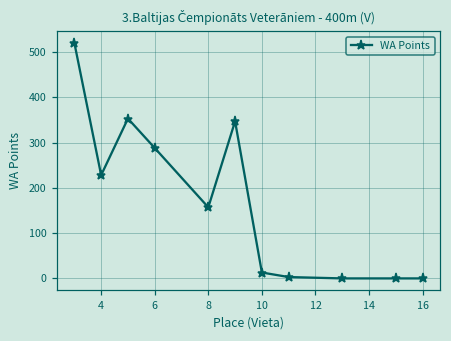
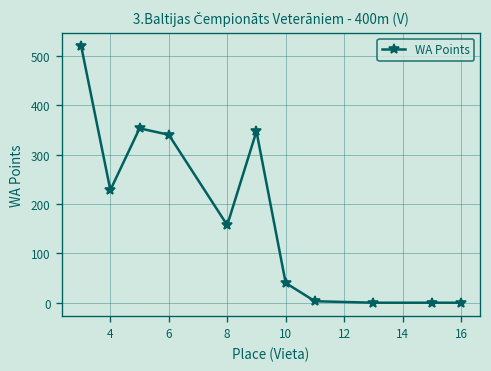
6: 290 -> 340
10: 10 -> 40
